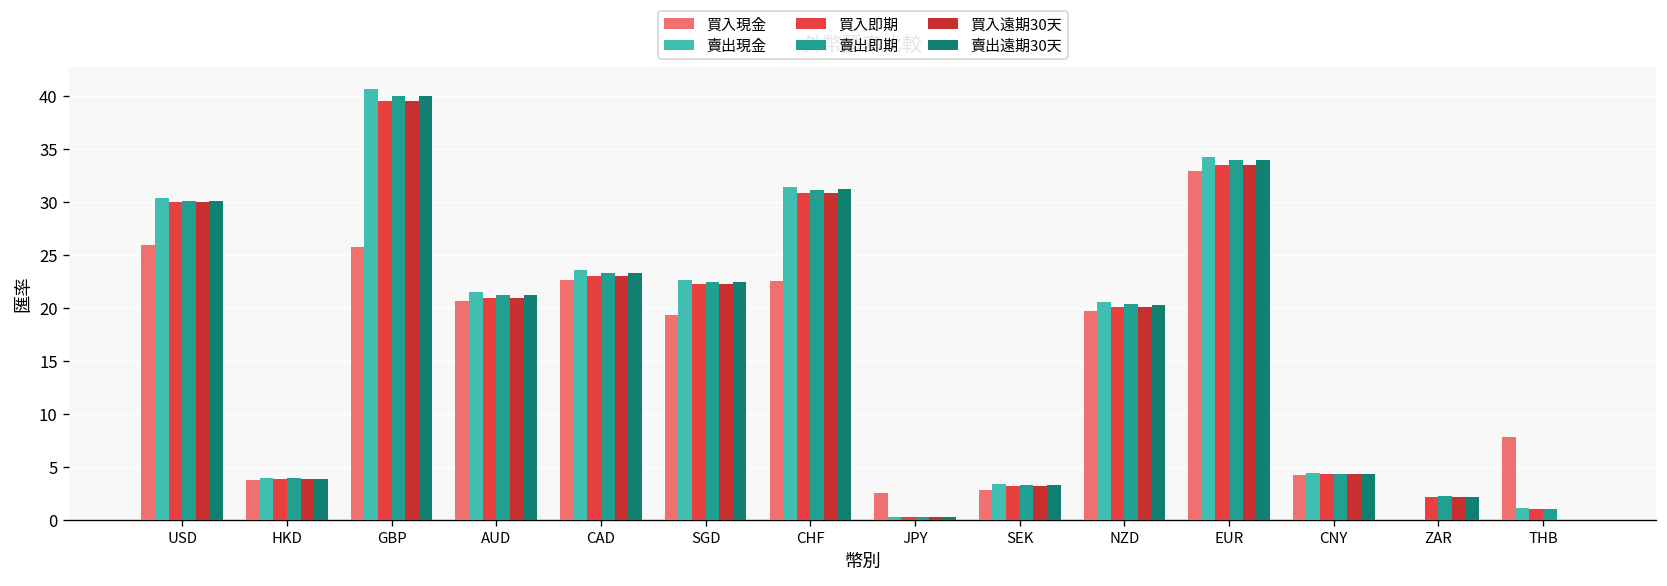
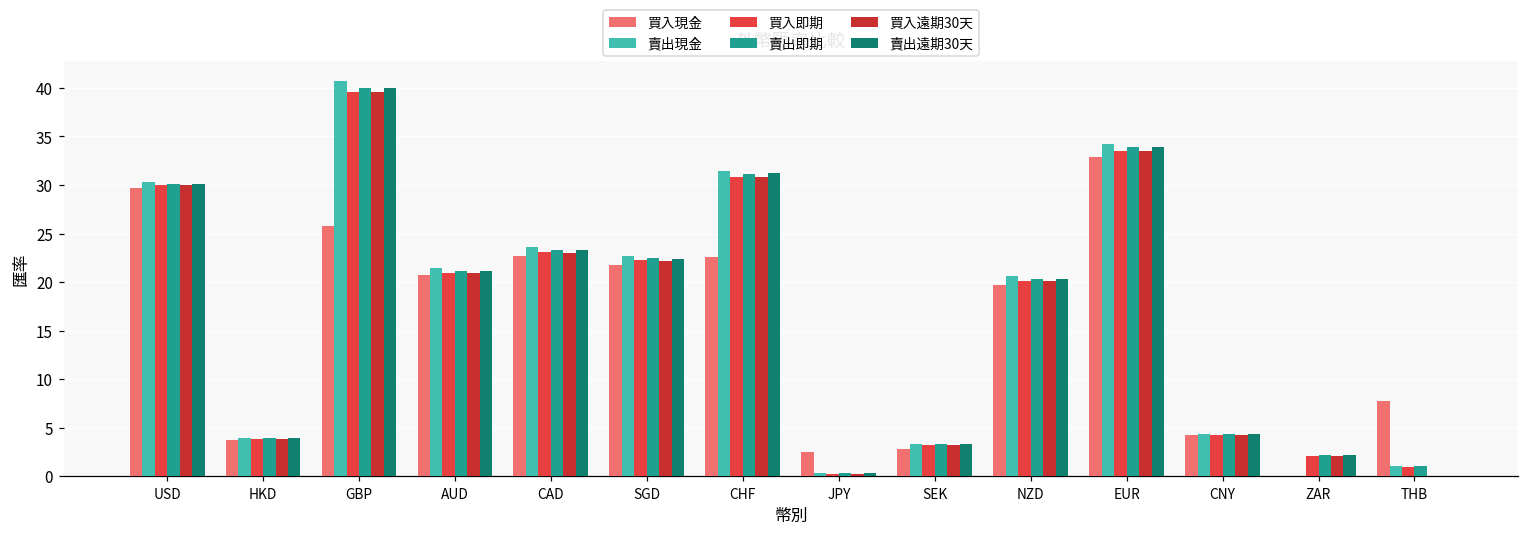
買入現金, USD: 26 -> 30
買入現金, SGD: 19 -> 22
